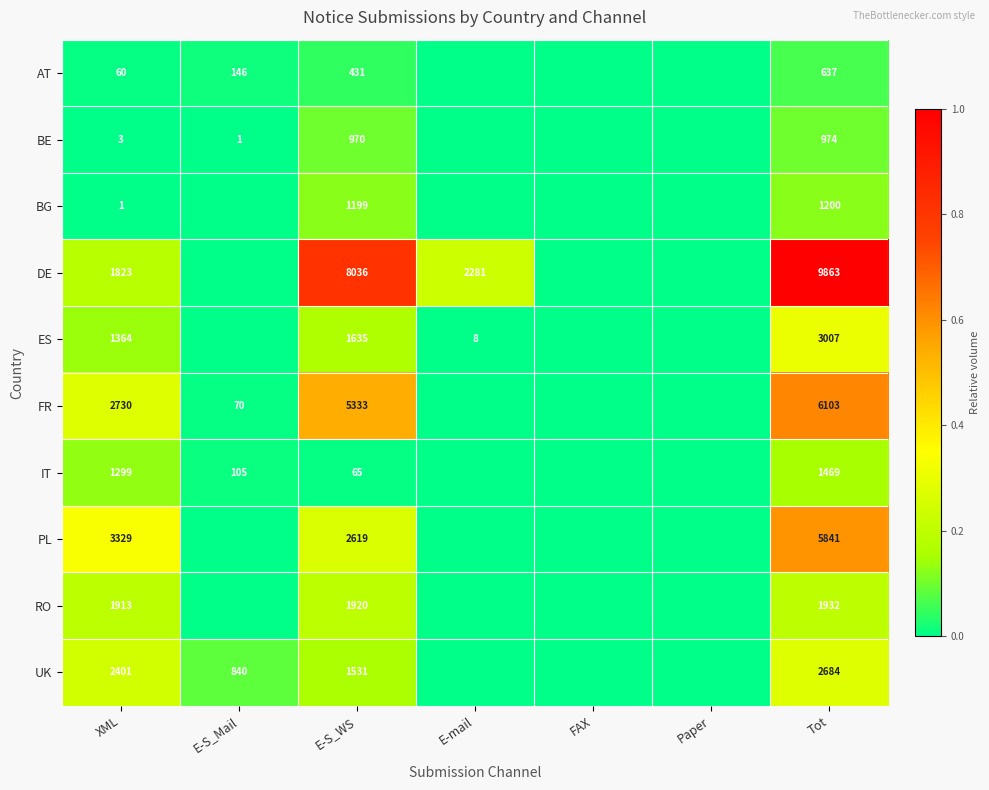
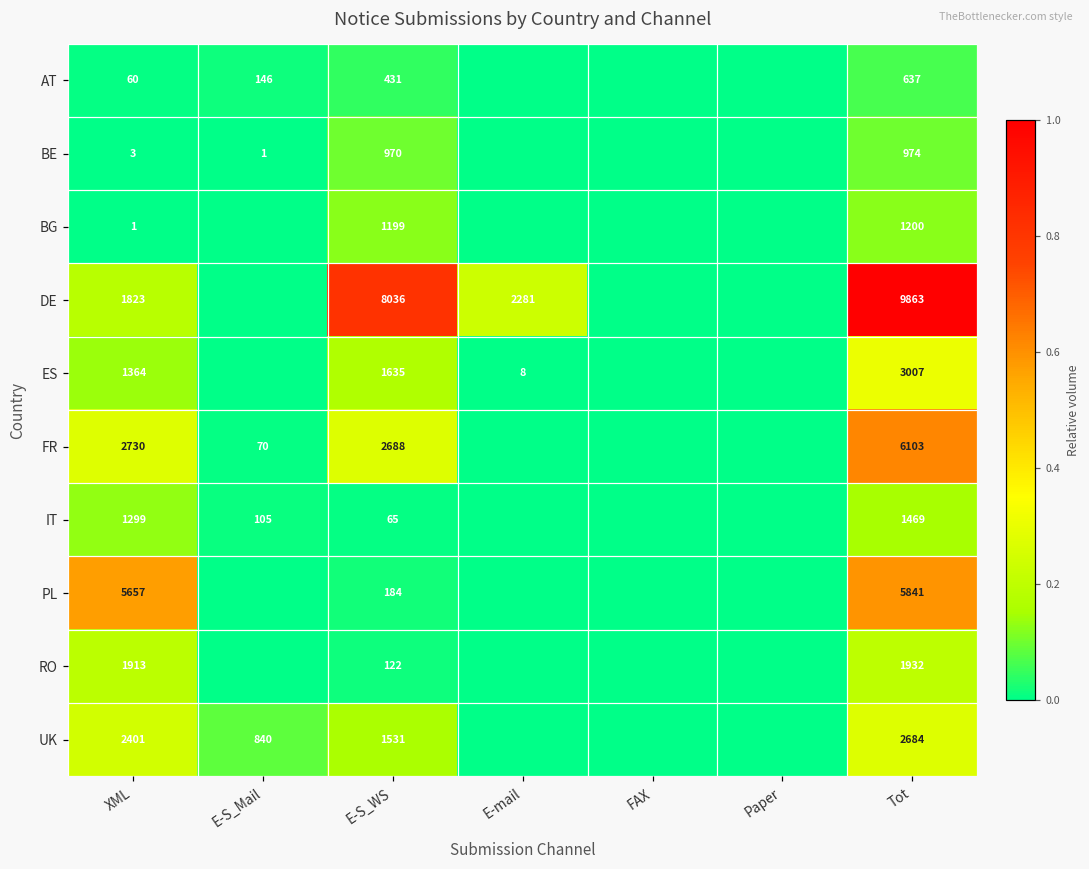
FR, E-S_WS: 5333 -> 2688
PL, XML: 3329 -> 5657
PL, E-S_WS: 2619 -> 184
RO, E-S_WS: 1920 -> 122
